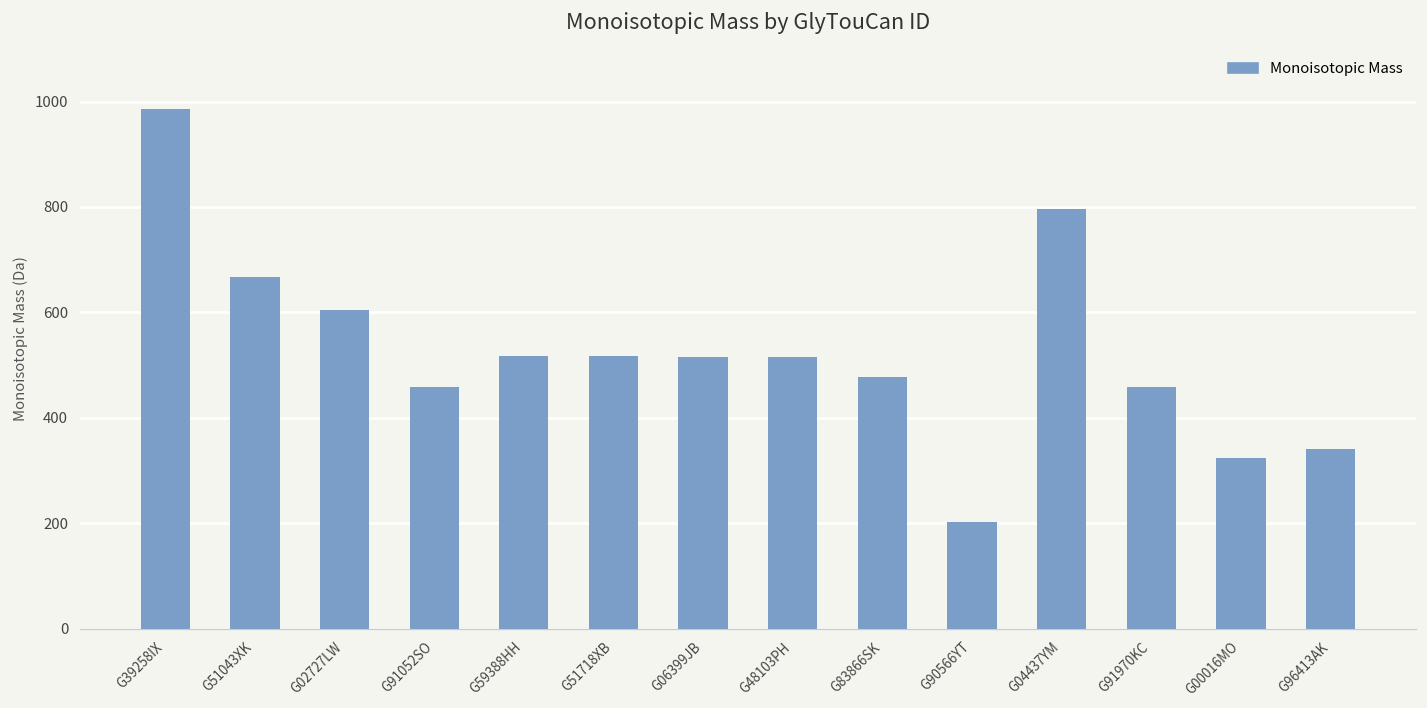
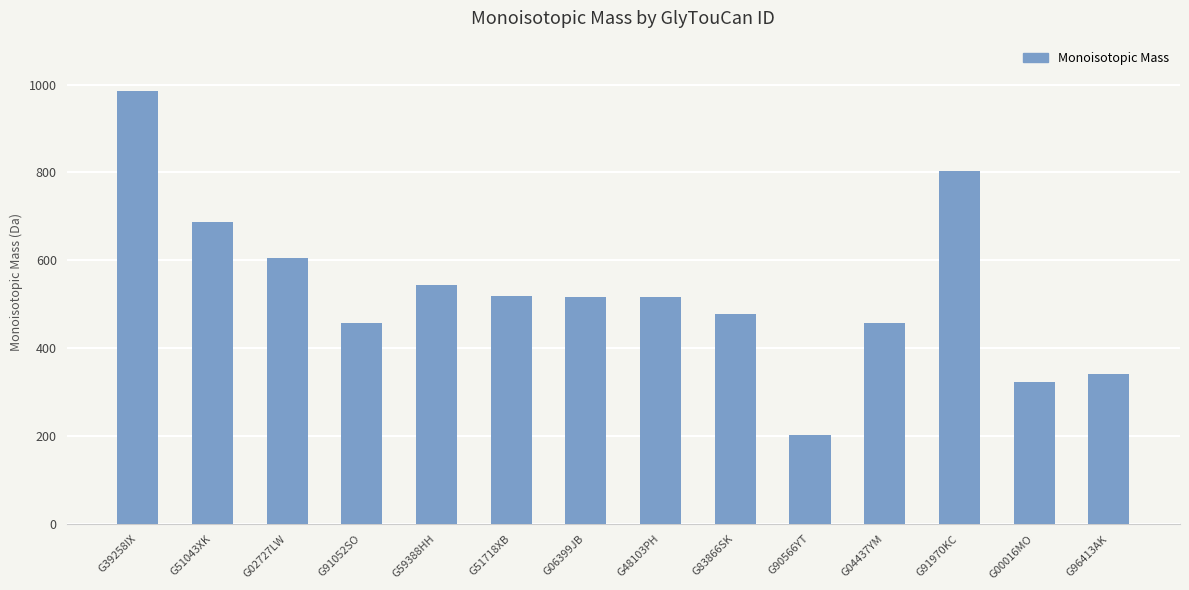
G51043XK: 670 -> 690
G59388HH: 520 -> 540
G04437YM: 800 -> 460
G91970KC: 460 -> 800
